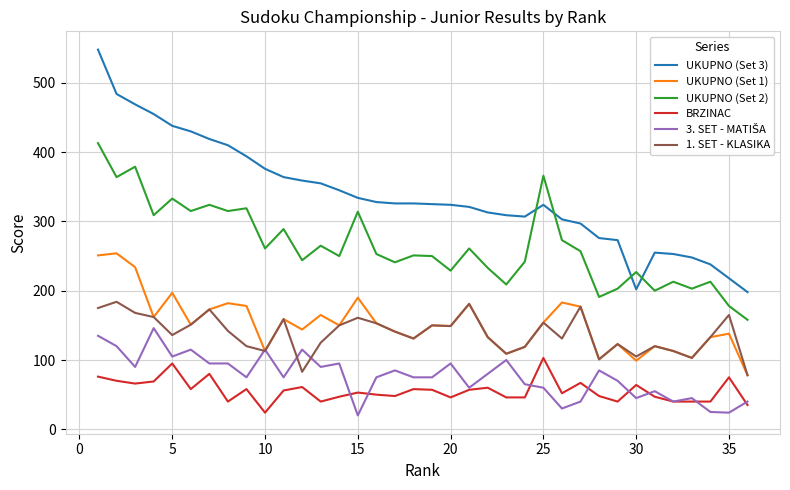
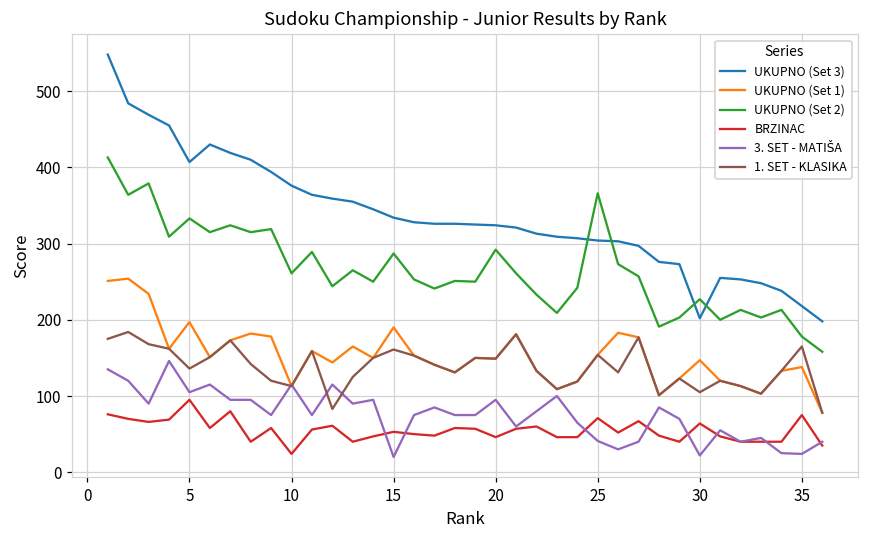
UKUPNO (Set 3), 5: 440 -> 410
UKUPNO (Set 2), 15: 310 -> 290
UKUPNO (Set 2), 20: 230 -> 290
UKUPNO (Set 3), 25: 320 -> 300
BRZINAC, 25: 100 -> 70
3. SET - MATIŠA, 25: 60 -> 40
UKUPNO (Set 1), 30: 100 -> 150
3. SET - MATIŠA, 30: 50 -> 20
